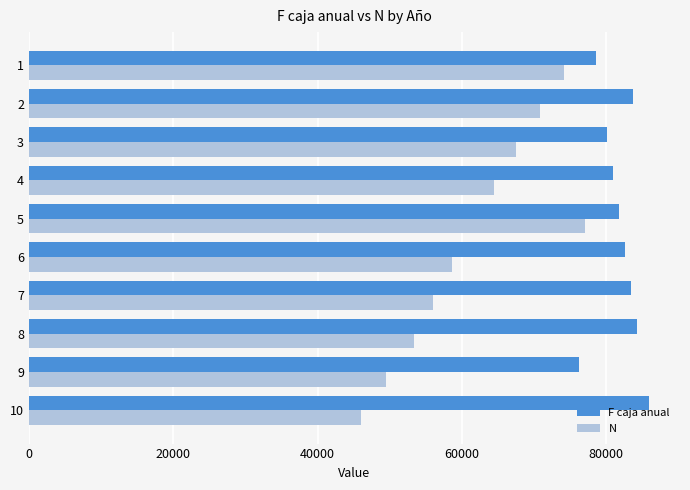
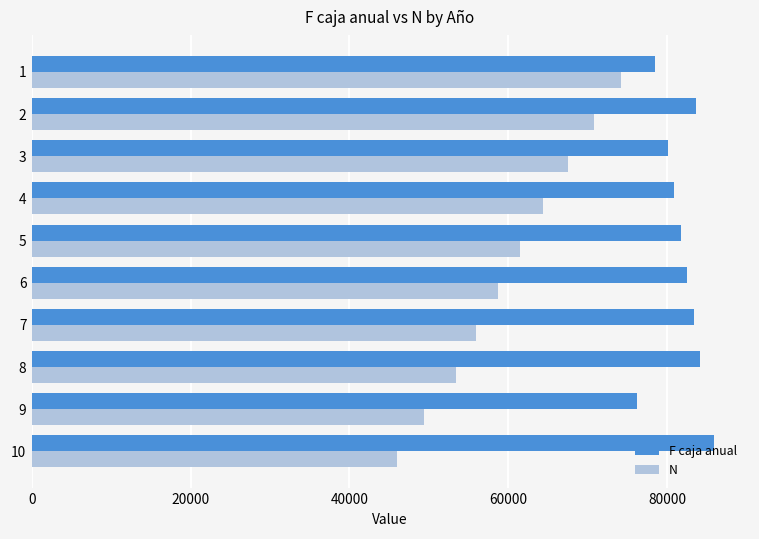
N, 5: 77000 -> 61000
